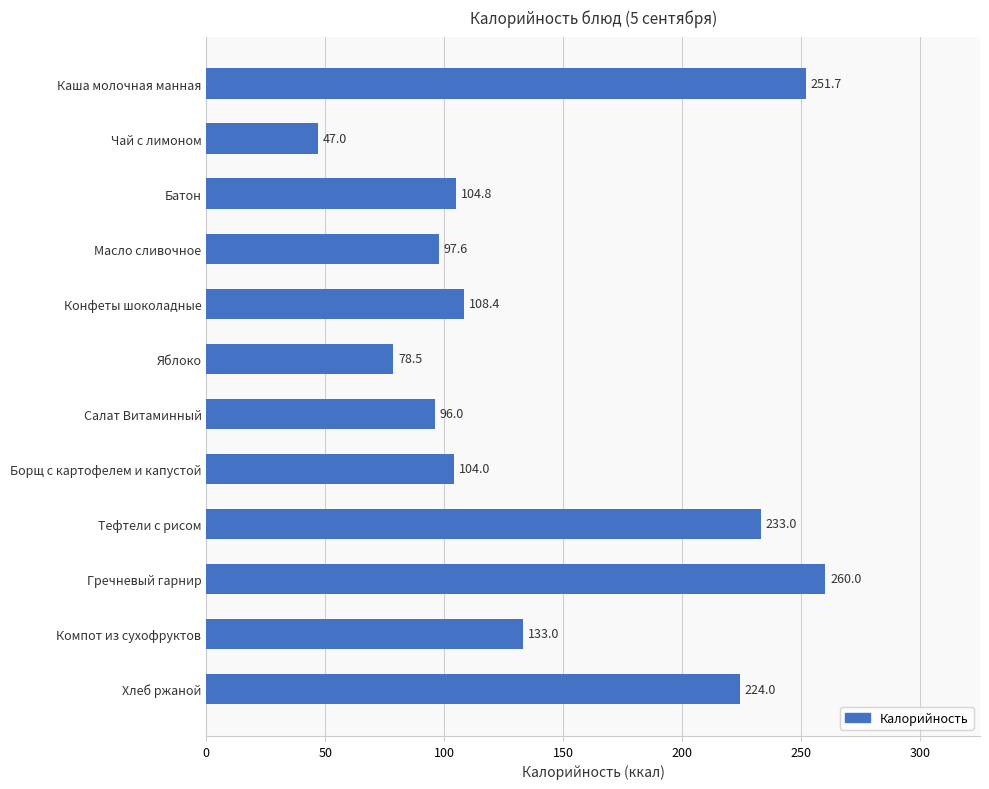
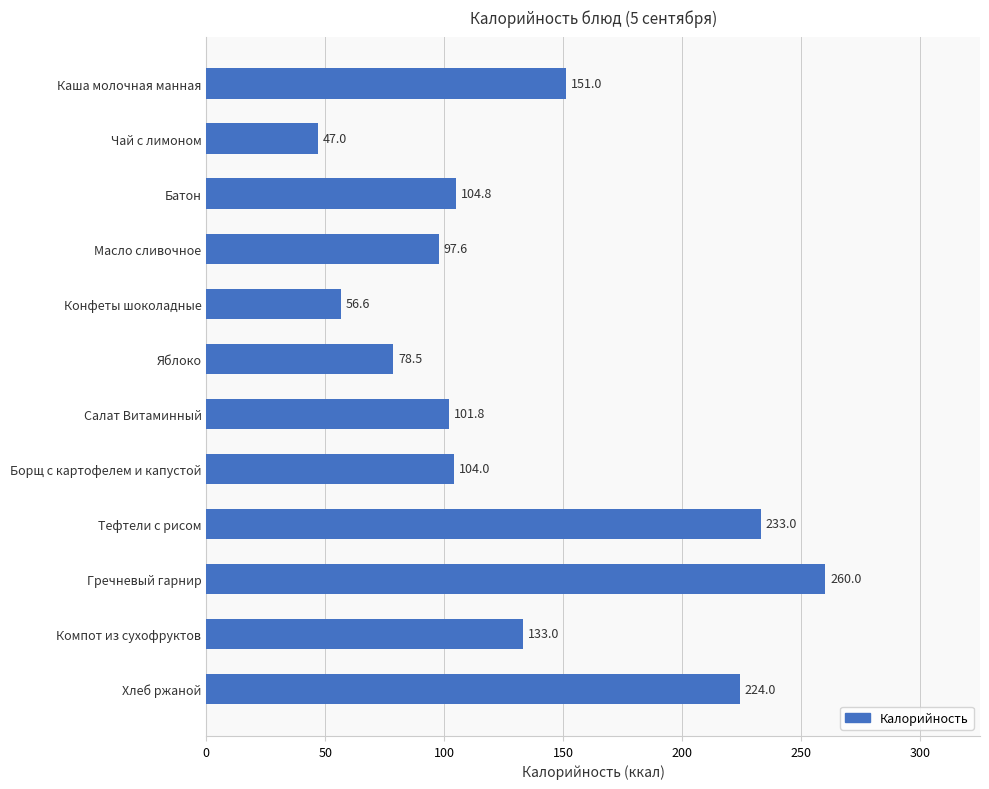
Каша молочная манная: 251.7 -> 151.0
Конфеты шоколадные: 108.4 -> 56.6
Салат Витаминный: 96.0 -> 101.8
